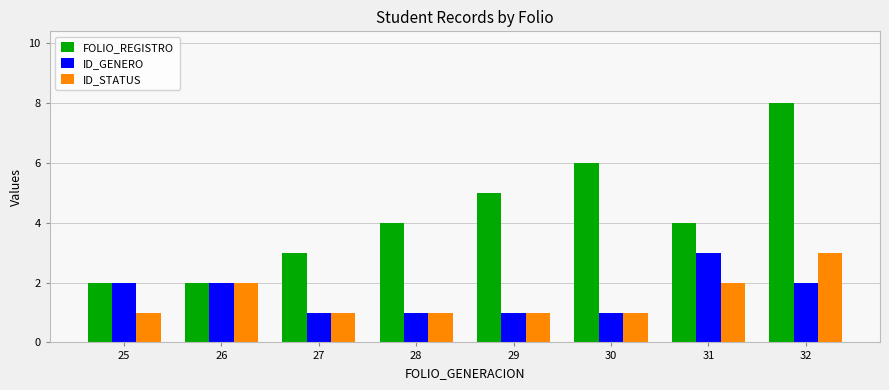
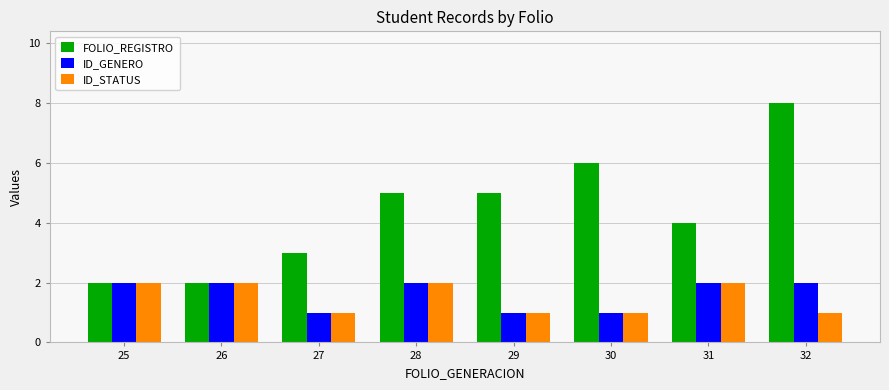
ID_STATUS, 25: 1 -> 2
FOLIO_REGISTRO, 28: 4 -> 5
ID_GENERO, 28: 1 -> 2
ID_STATUS, 28: 1 -> 2
ID_GENERO, 31: 3 -> 2
ID_STATUS, 32: 3 -> 1
